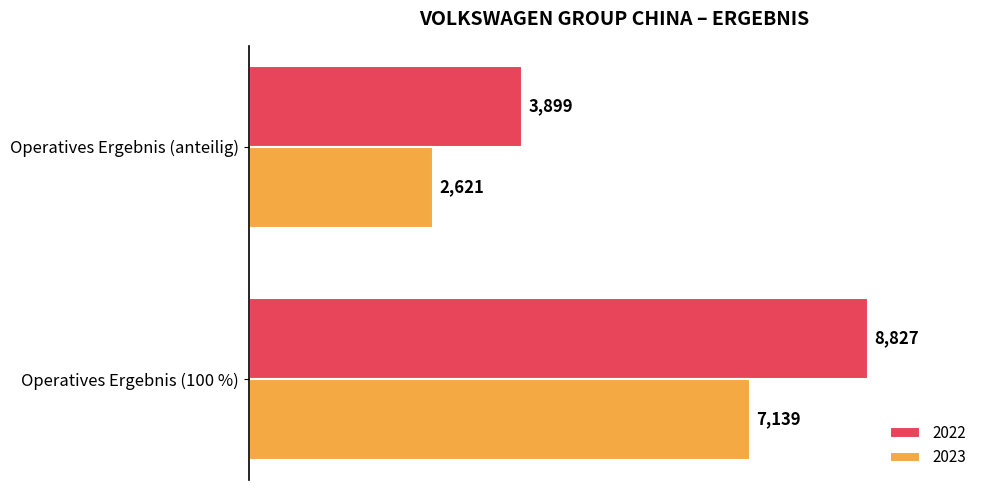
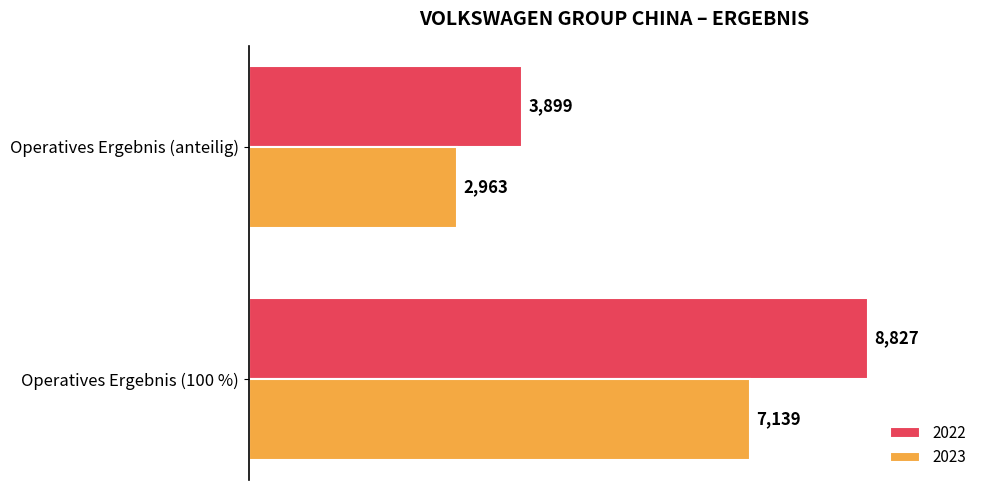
2023, Operatives Ergebnis (anteilig): 2,621 -> 2,963
